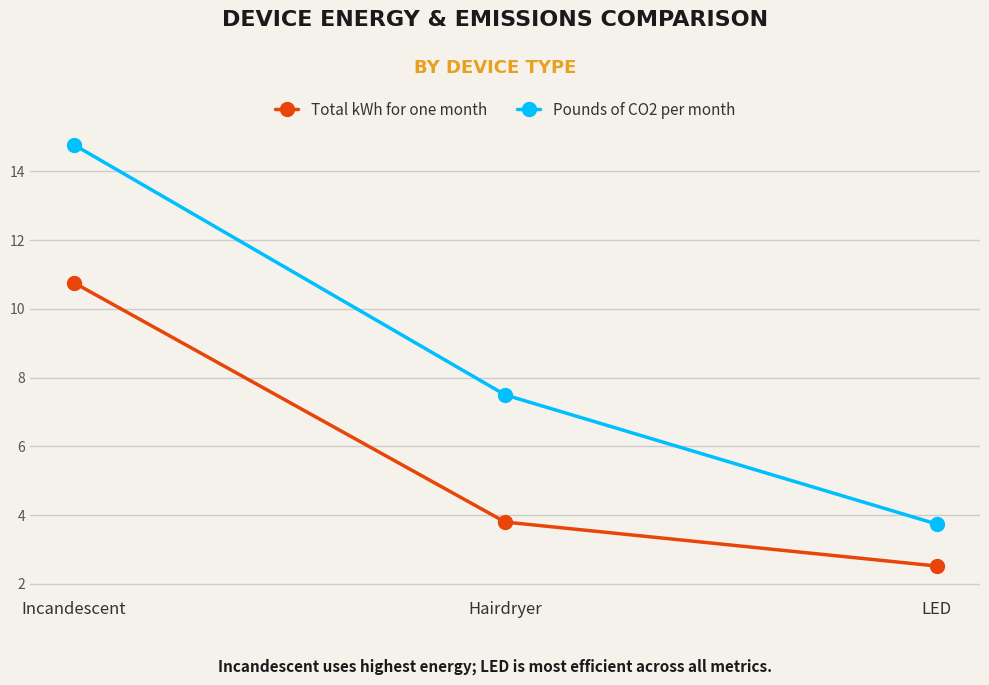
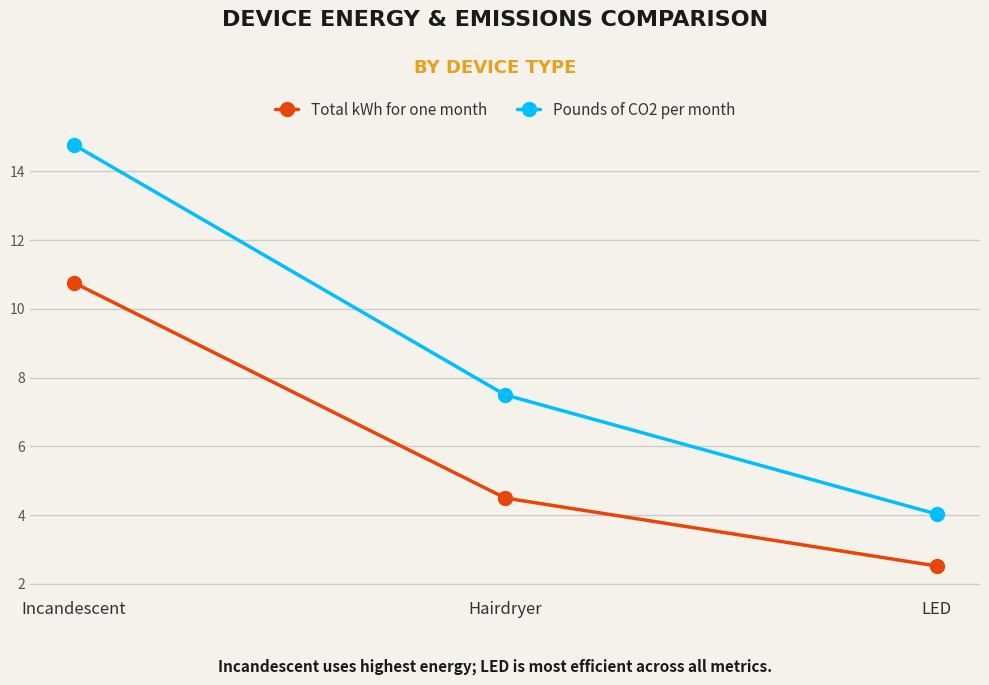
Total kWh for one month, Hairdryer: 3.8 -> 4.5
Pounds of CO2 per month, LED: 3.7 -> 4.0
